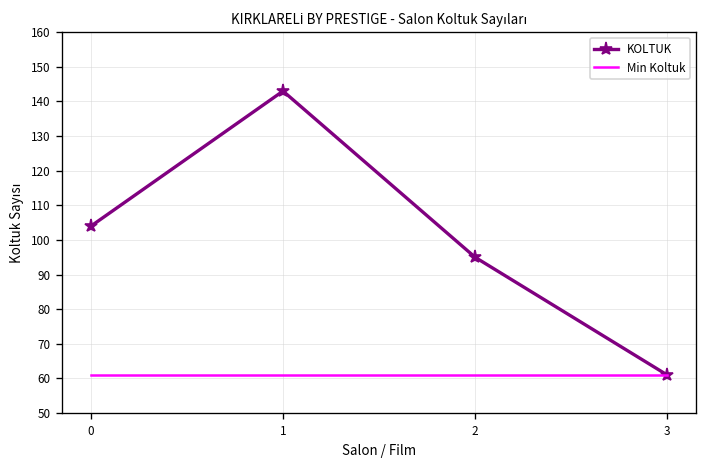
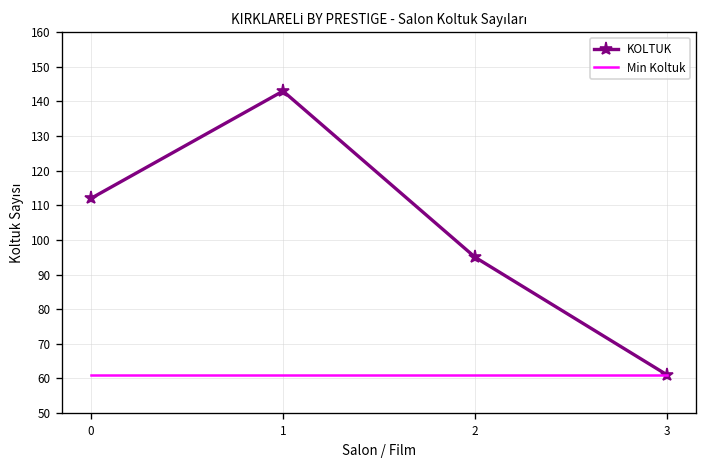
KOLTUK, 0: 104 -> 112
